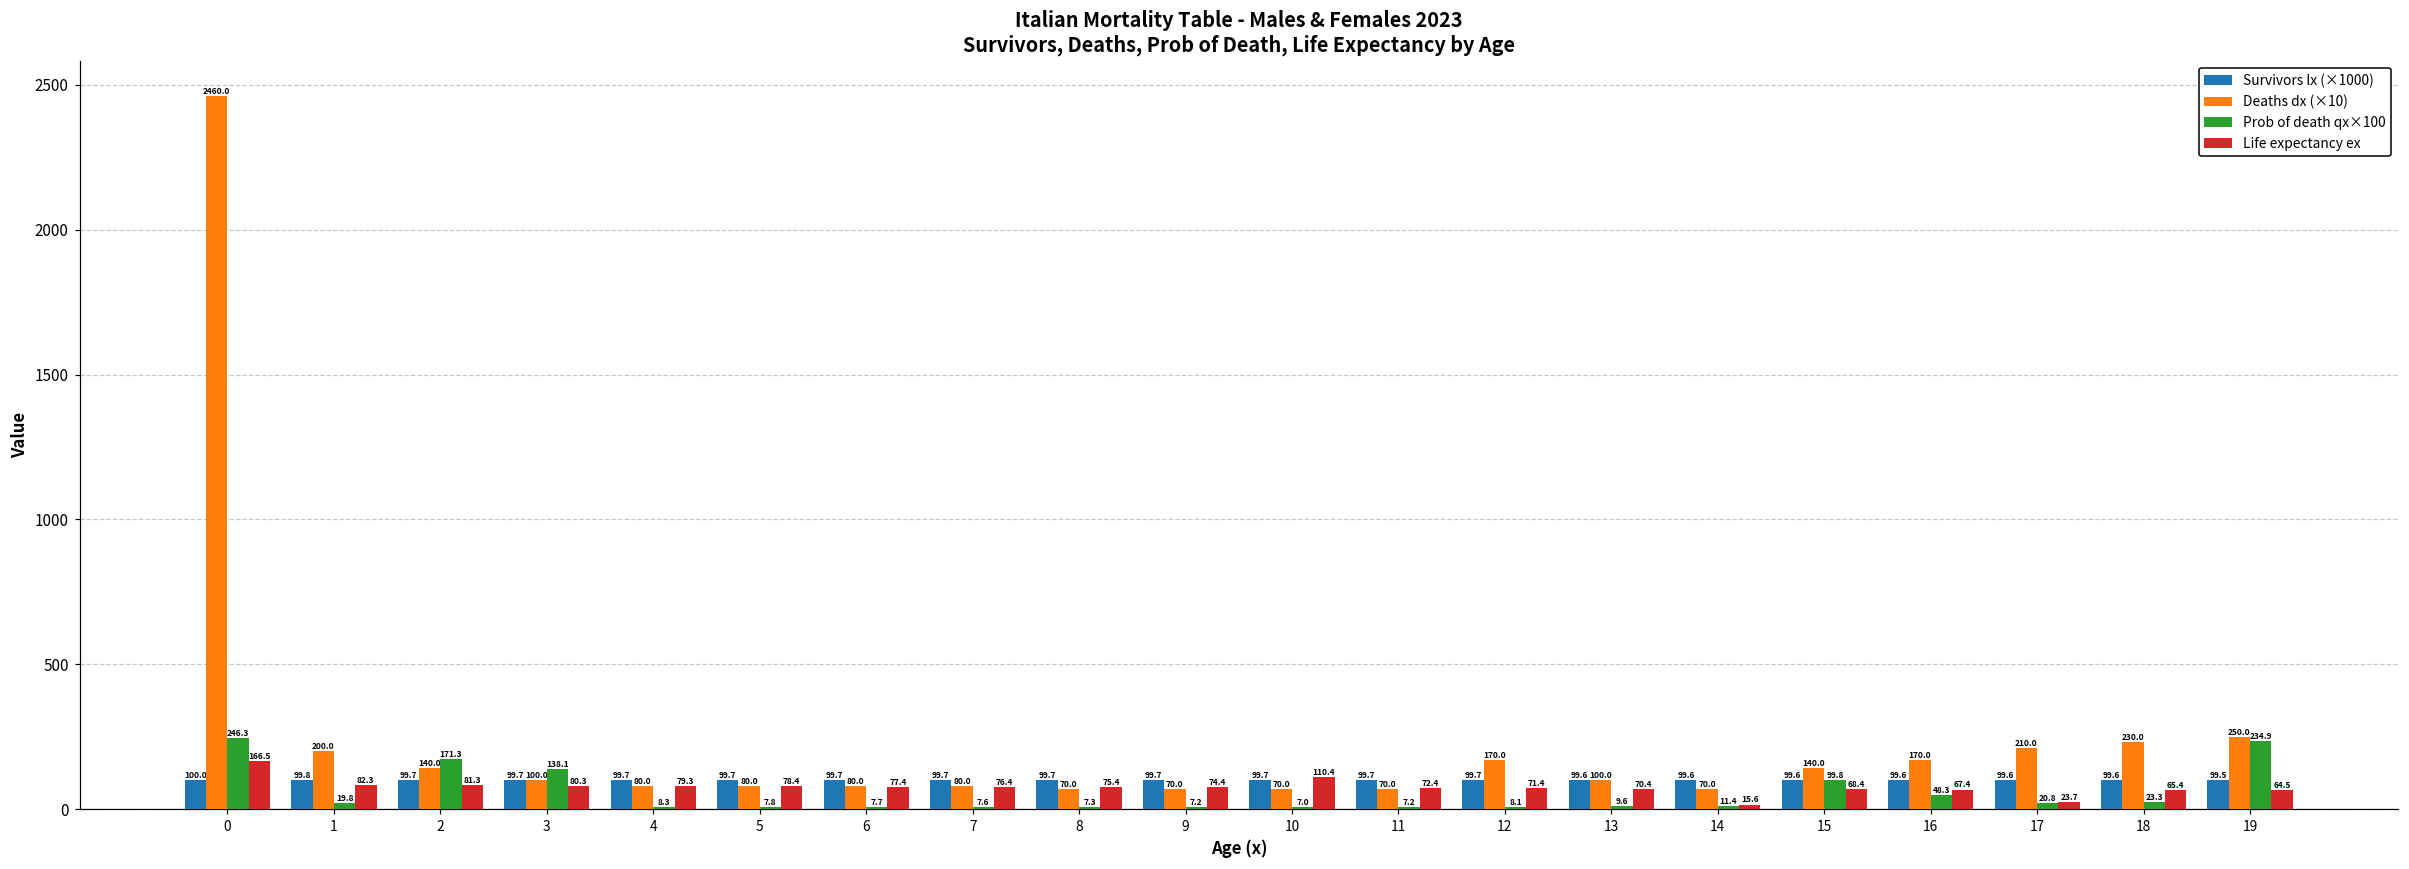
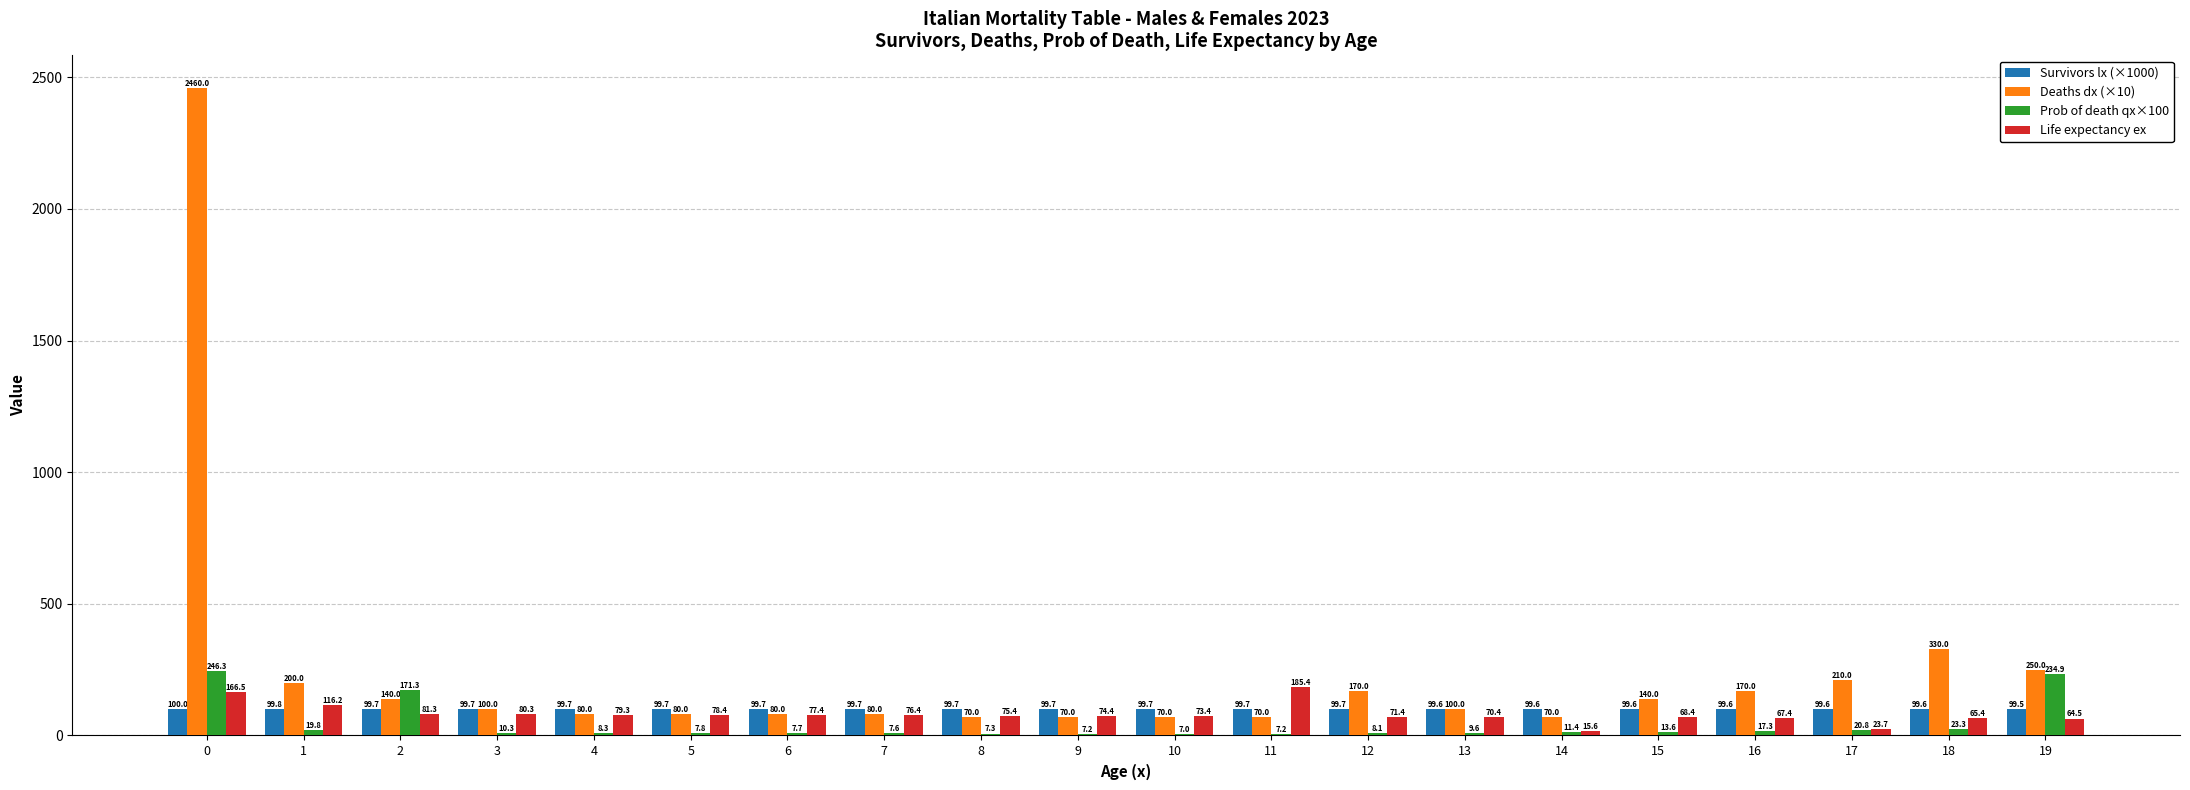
Life expectancy ex, 1: 82.3 -> 116.2
Prob of death qx×100, 3: 138.1 -> 10.3
Life expectancy ex, 10: 110.4 -> 73.4
Life expectancy ex, 11: 72.4 -> 185.4
Prob of death qx×100, 15: 99.8 -> 13.6
Prob of death qx×100, 16: 48.3 -> 17.3
Deaths dx (×10), 18: 230.0 -> 330.0
